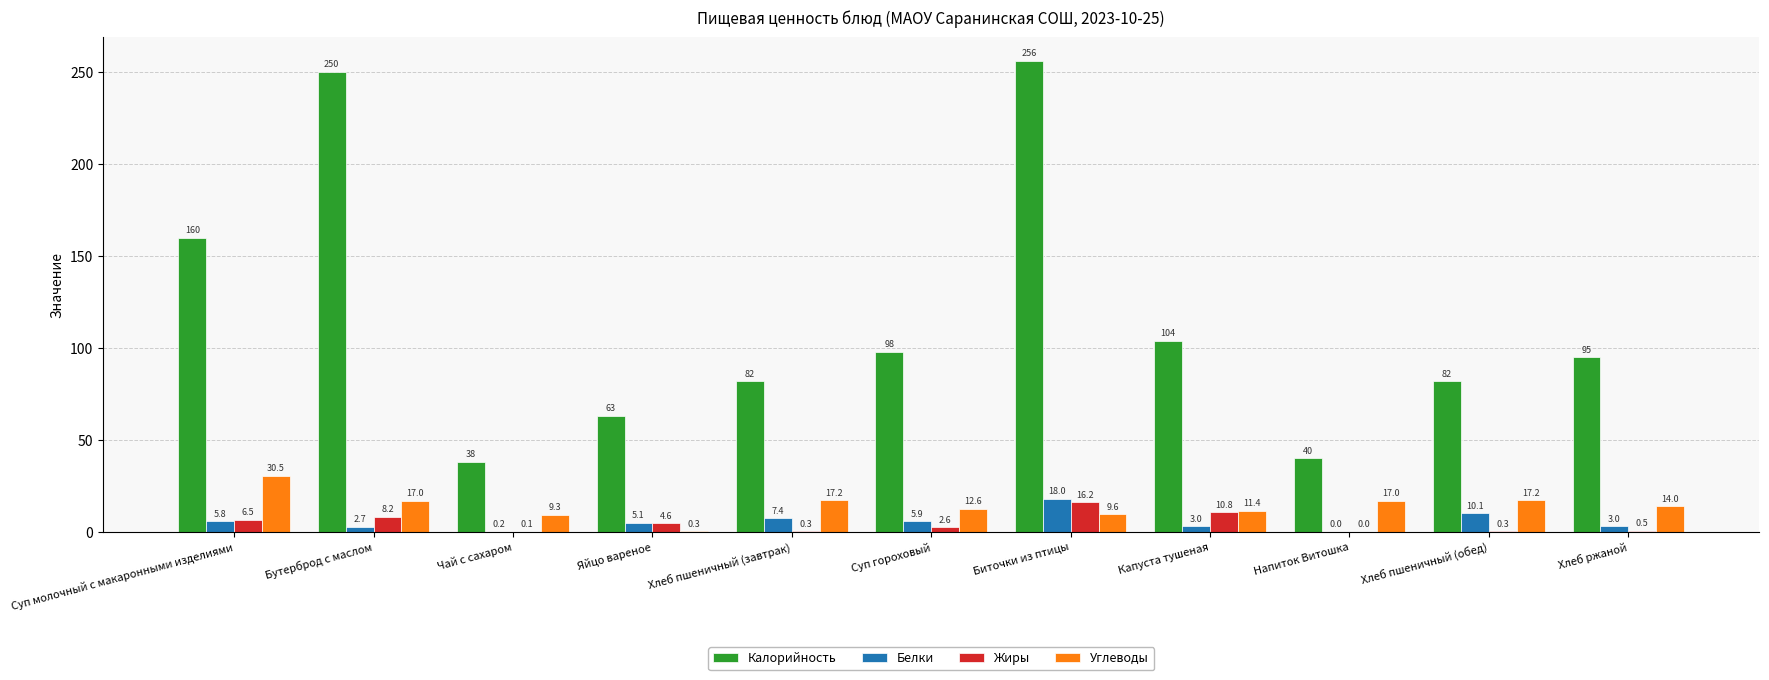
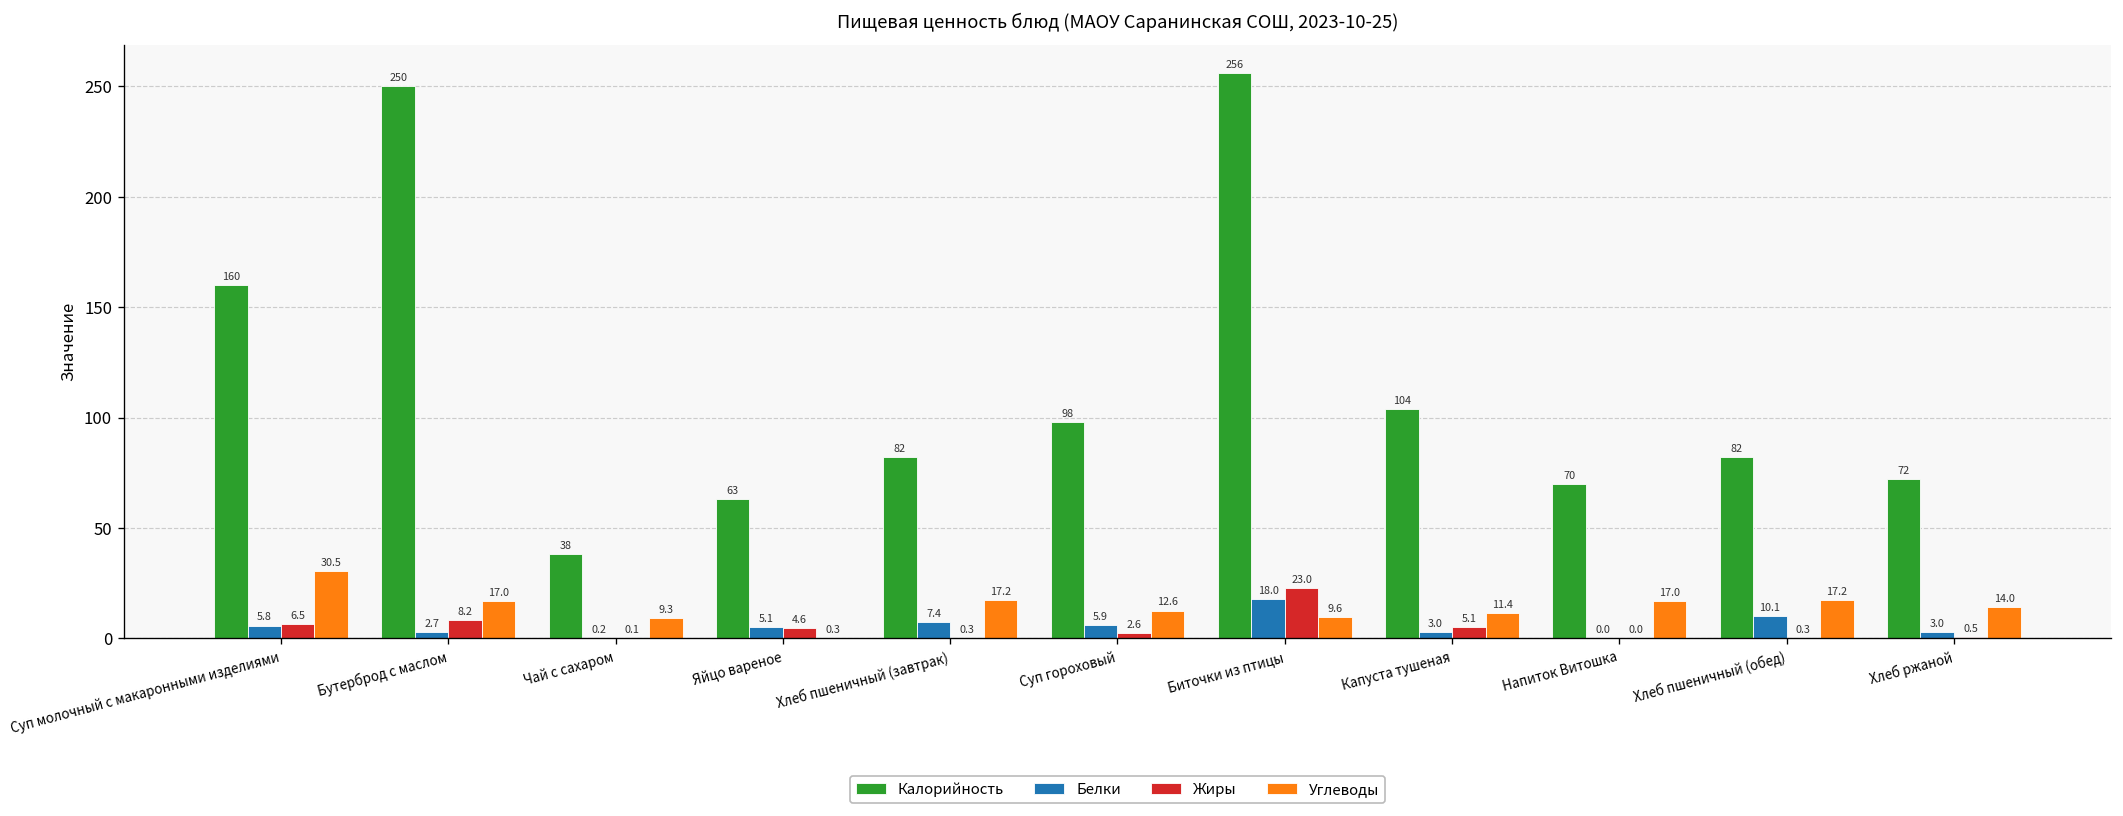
Жиры, Биточки из птицы: 16.2 -> 23.0
Жиры, Капуста тушеная: 10.8 -> 5.1
Калорийность, Напиток Витошка: 40 -> 70
Калорийность, Хлеб ржаной: 95 -> 72
